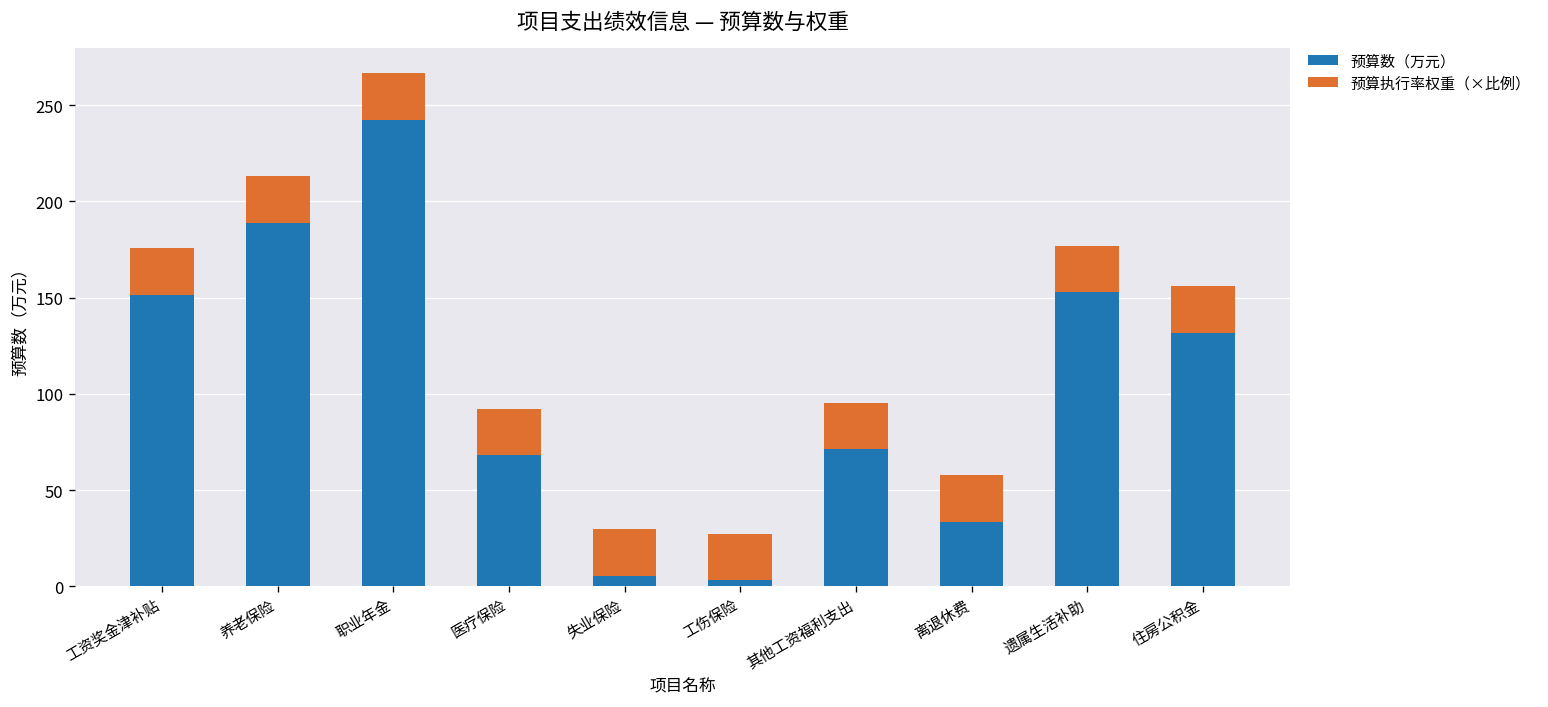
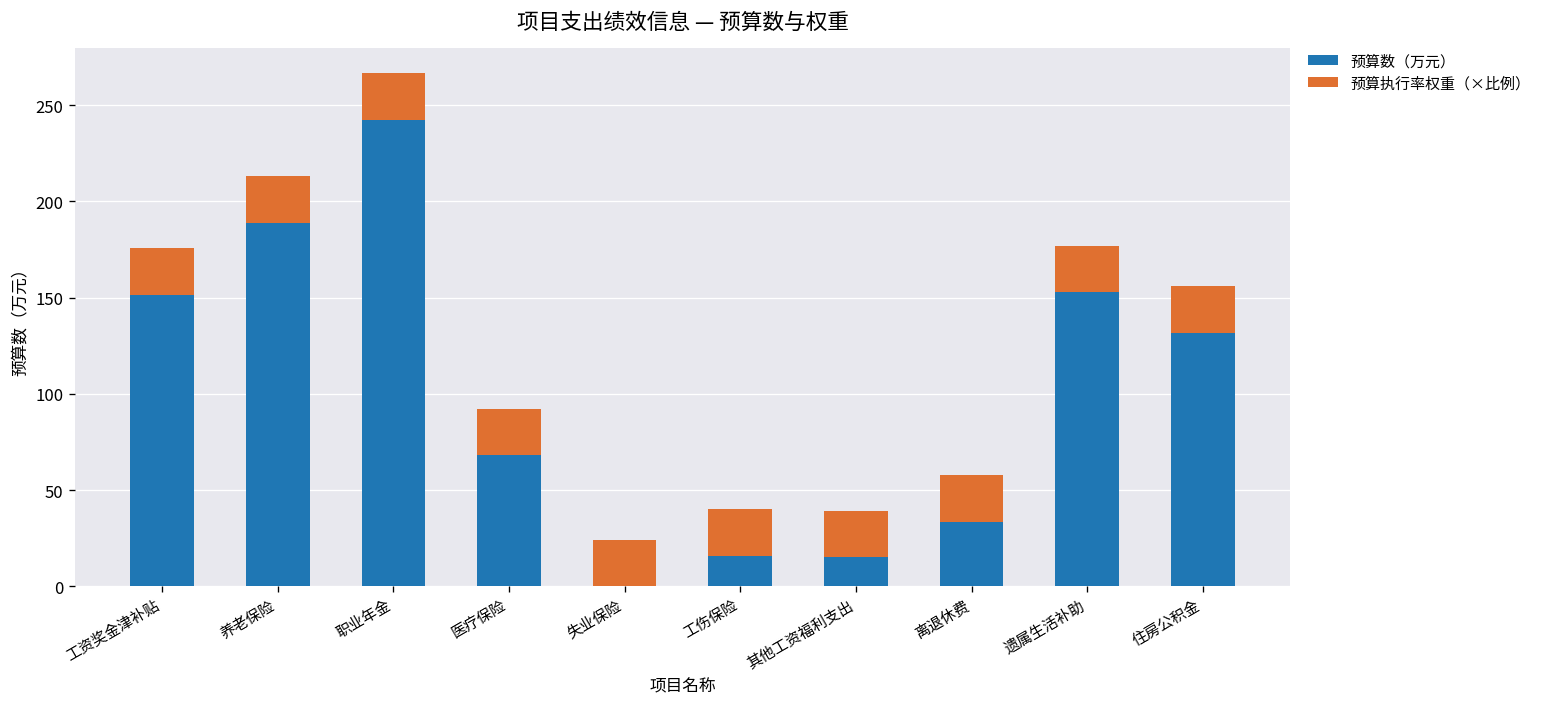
预算数（万元）, 失业保险: 6 -> 0
预算数（万元）, 工伤保险: 3 -> 16
预算数（万元）, 其他工资福利支出: 71 -> 15
